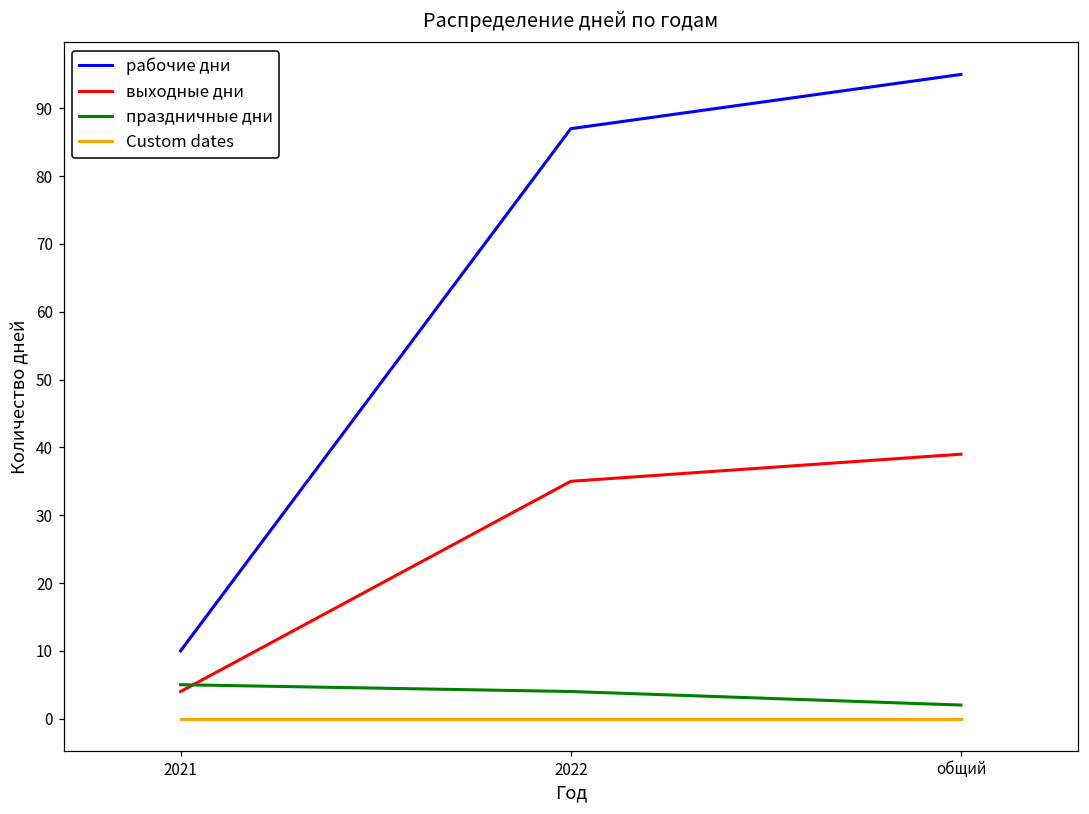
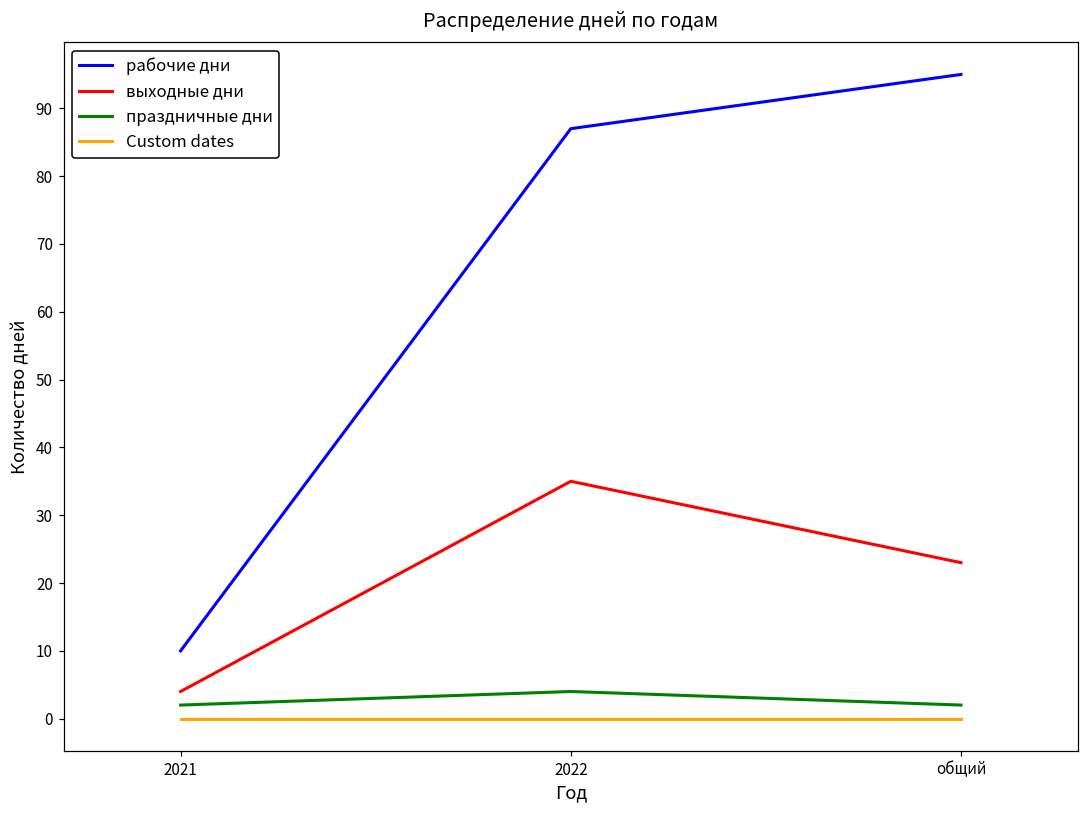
праздничные дни, 2021: 5 -> 2
выходные дни, общий: 39 -> 23
